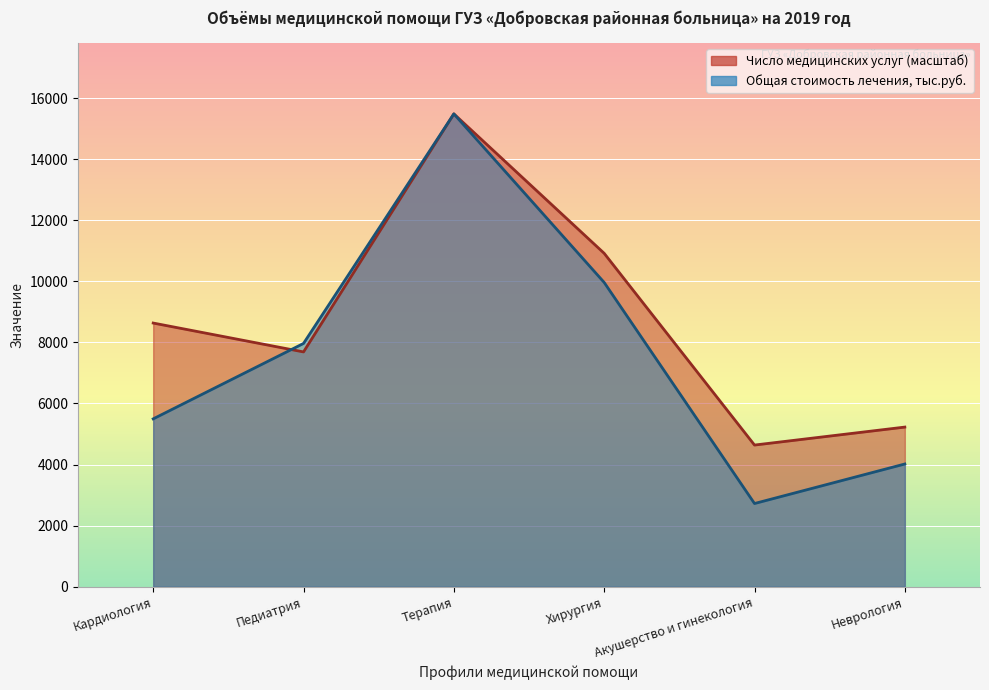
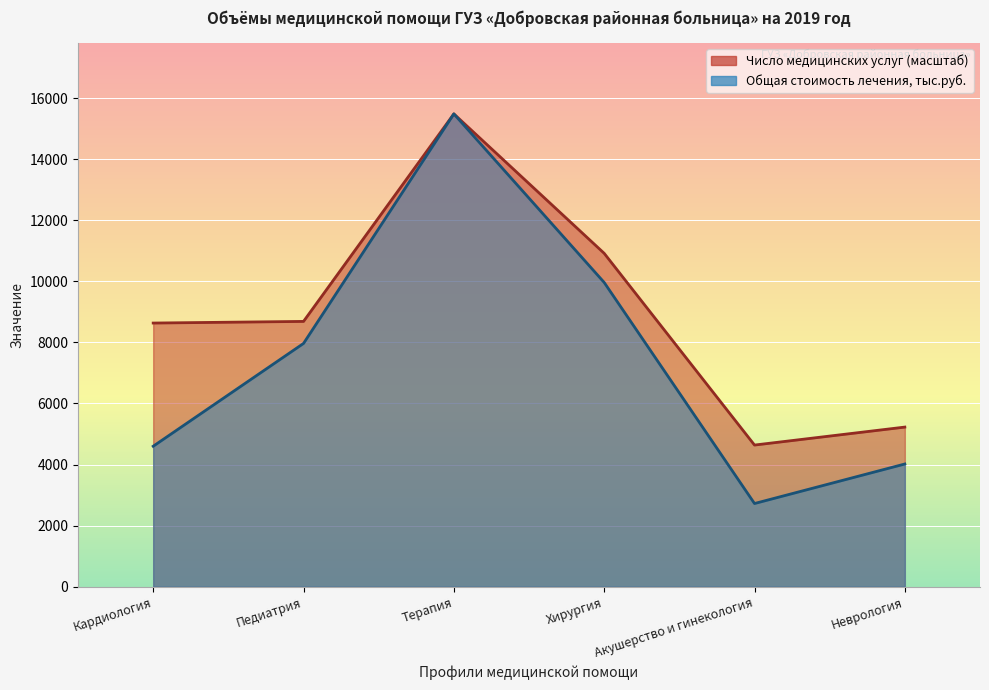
Общая стоимость лечения, тыс.руб., Кардиология: 5500 -> 4600
Число медицинских услуг (масштаб), Педиатрия: 7700 -> 8700
